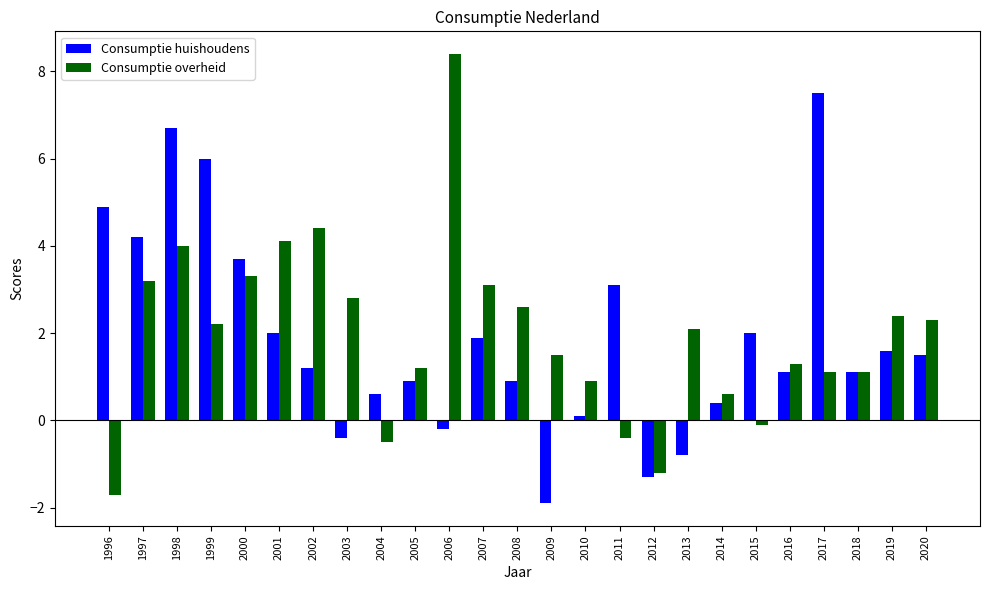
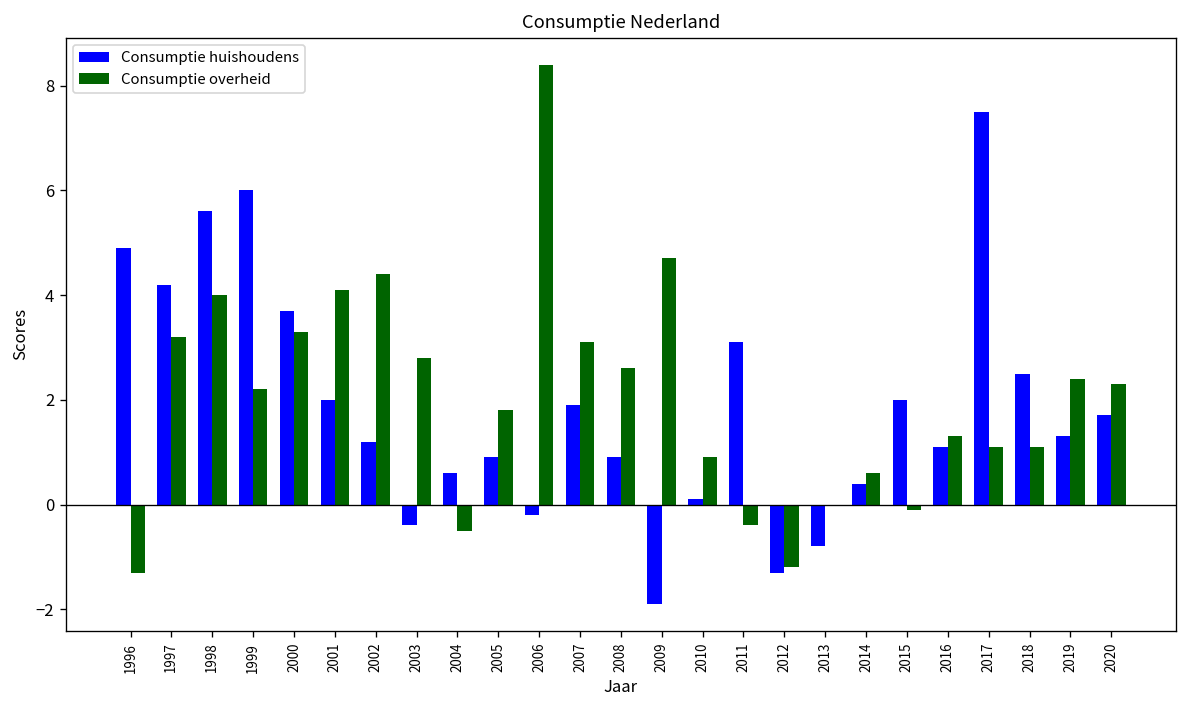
Consumptie overheid, 1996: -1.7 -> -1.3
Consumptie huishoudens, 1998: 6.7 -> 5.6
Consumptie overheid, 2005: 1.2 -> 1.8
Consumptie overheid, 2009: 1.5 -> 4.7
Consumptie overheid, 2013: 2.1 -> 0.0
Consumptie huishoudens, 2018: 1.1 -> 2.5
Consumptie huishoudens, 2019: 1.6 -> 1.3
Consumptie huishoudens, 2020: 1.5 -> 1.7
